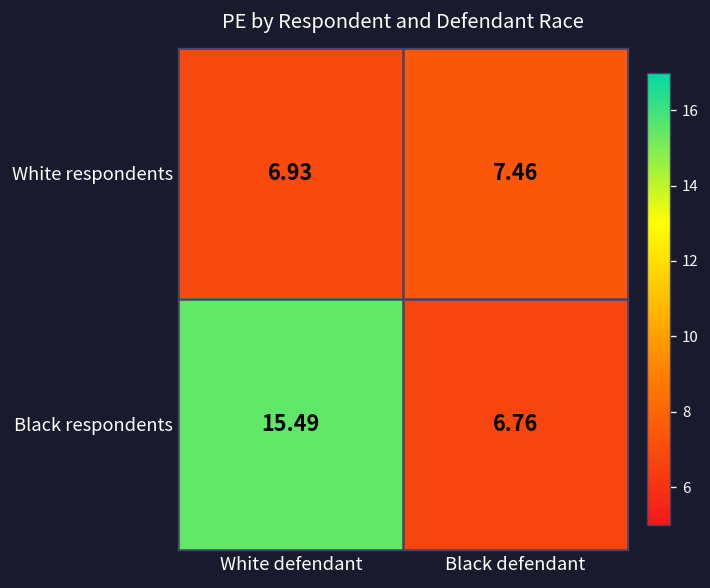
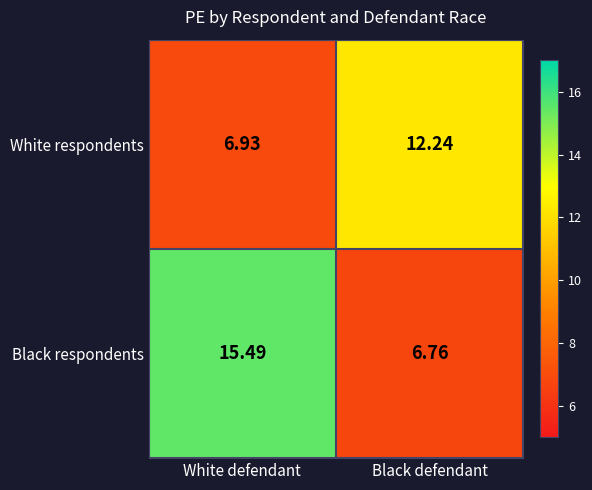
White respondents, Black defendant: 7.46 -> 12.24
